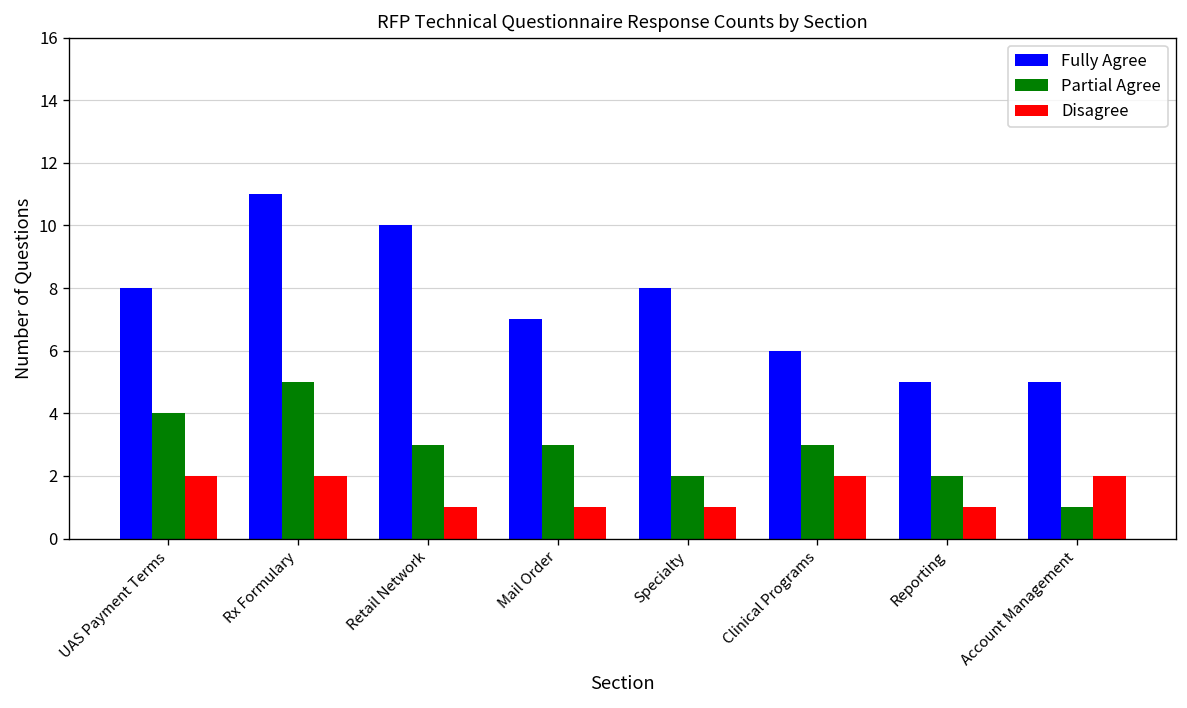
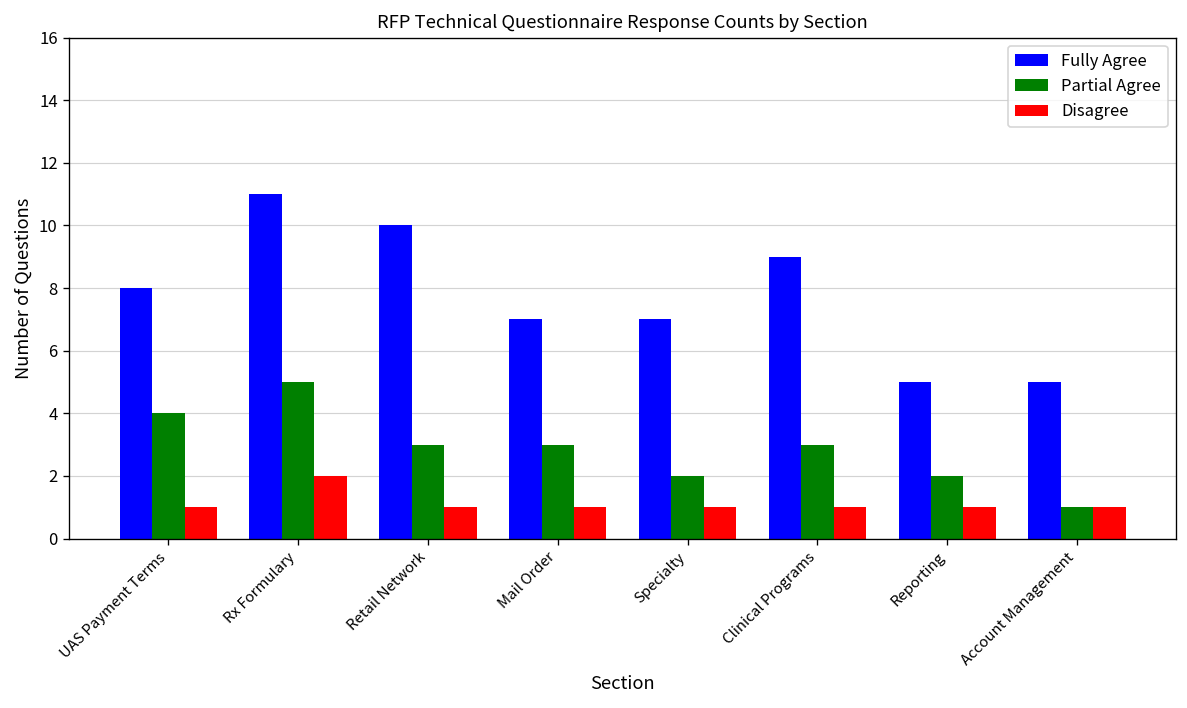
Disagree, UAS Payment Terms: 2 -> 1
Fully Agree, Specialty: 8 -> 7
Fully Agree, Clinical Programs: 6 -> 9
Disagree, Clinical Programs: 2 -> 1
Disagree, Account Management: 2 -> 1
